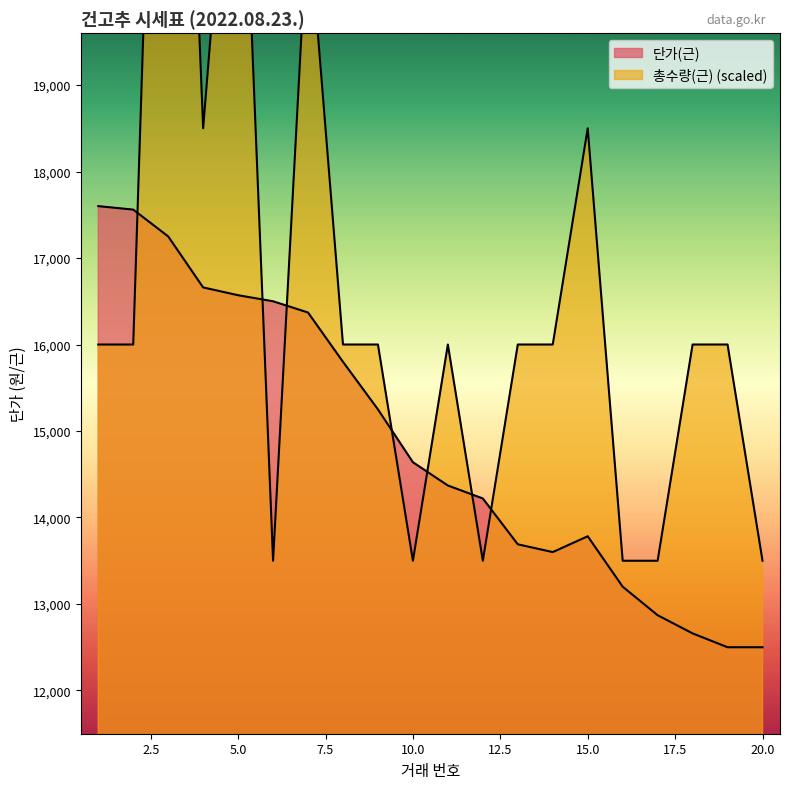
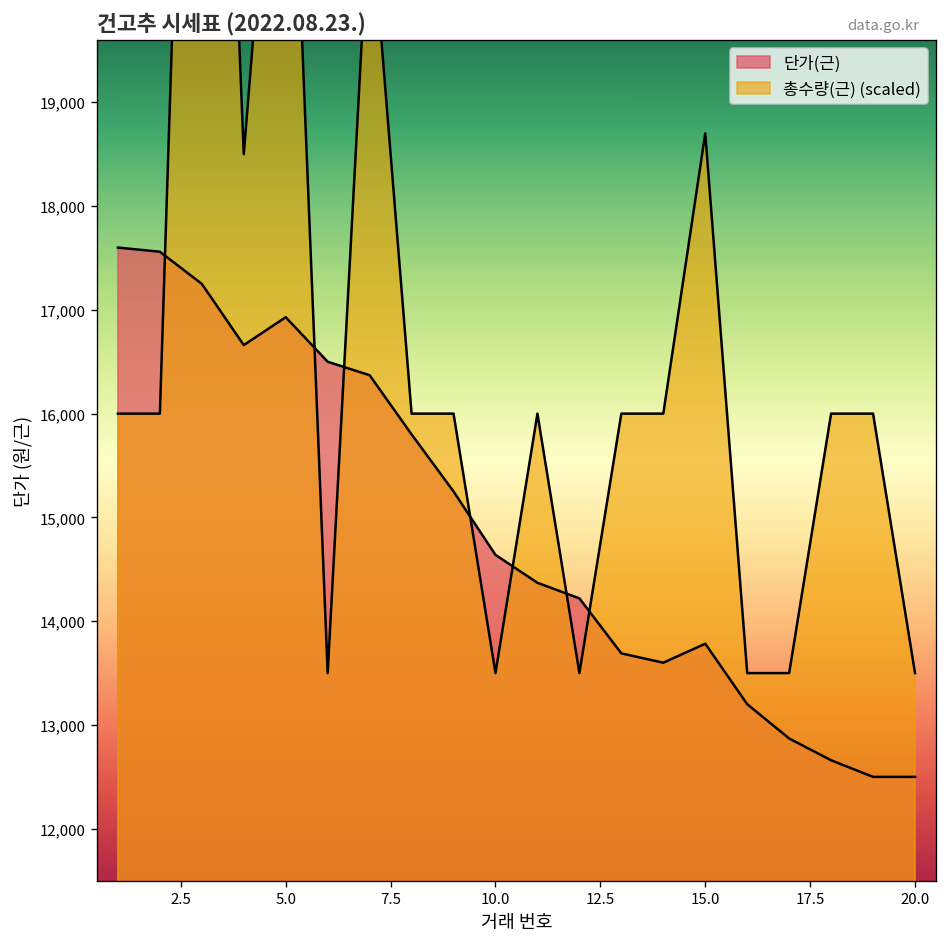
단가(근), 5.0: 16,600 -> 16,900
총수량(근) (scaled), 15.0: 18,500 -> 18,700
